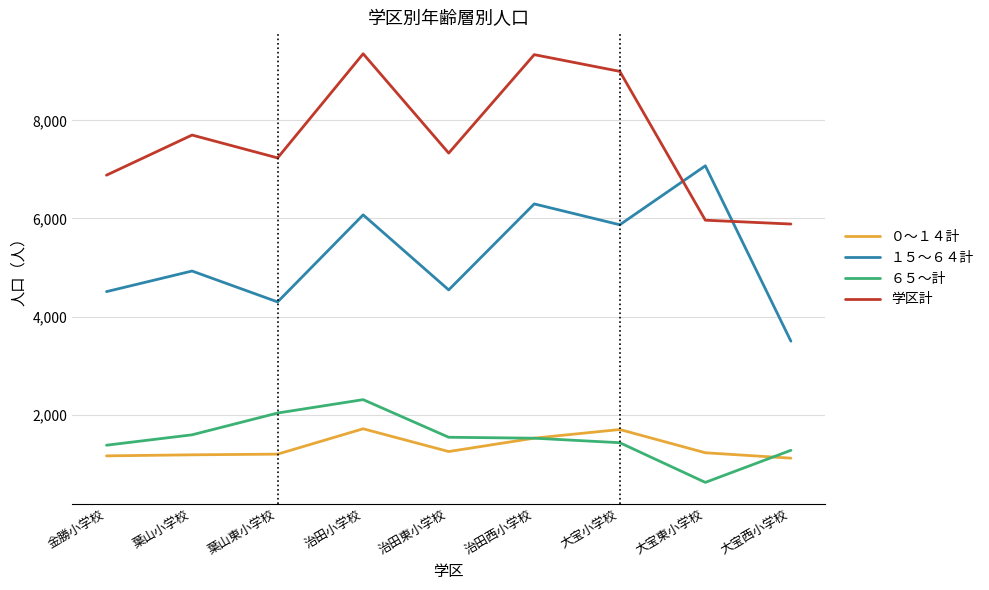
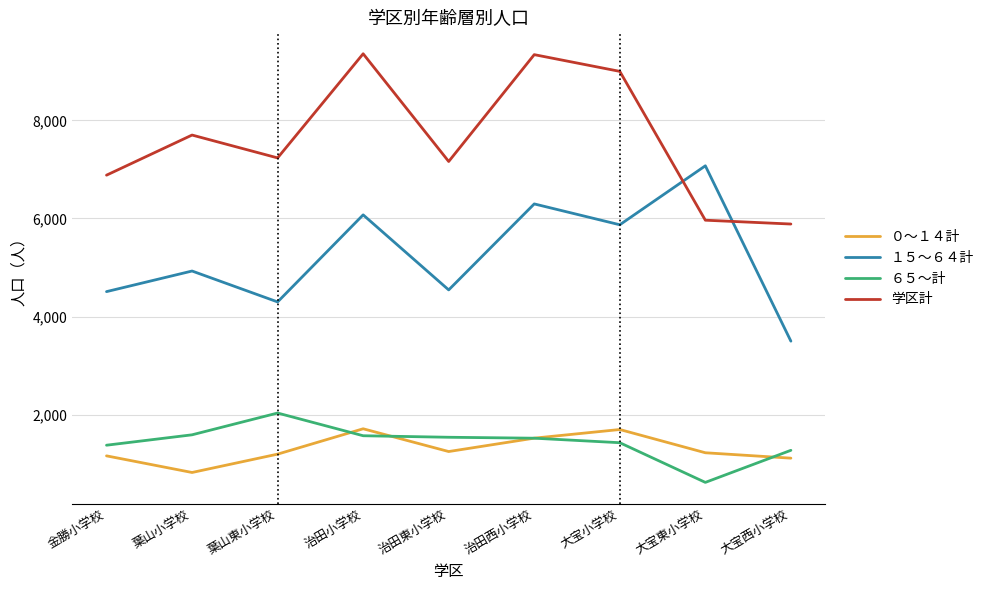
０～１４計, 葉山小学校: 1,200 -> 800
６５～計, 治田小学校: 2,300 -> 1,600
学区計, 治田東小学校: 7,300 -> 7,200
